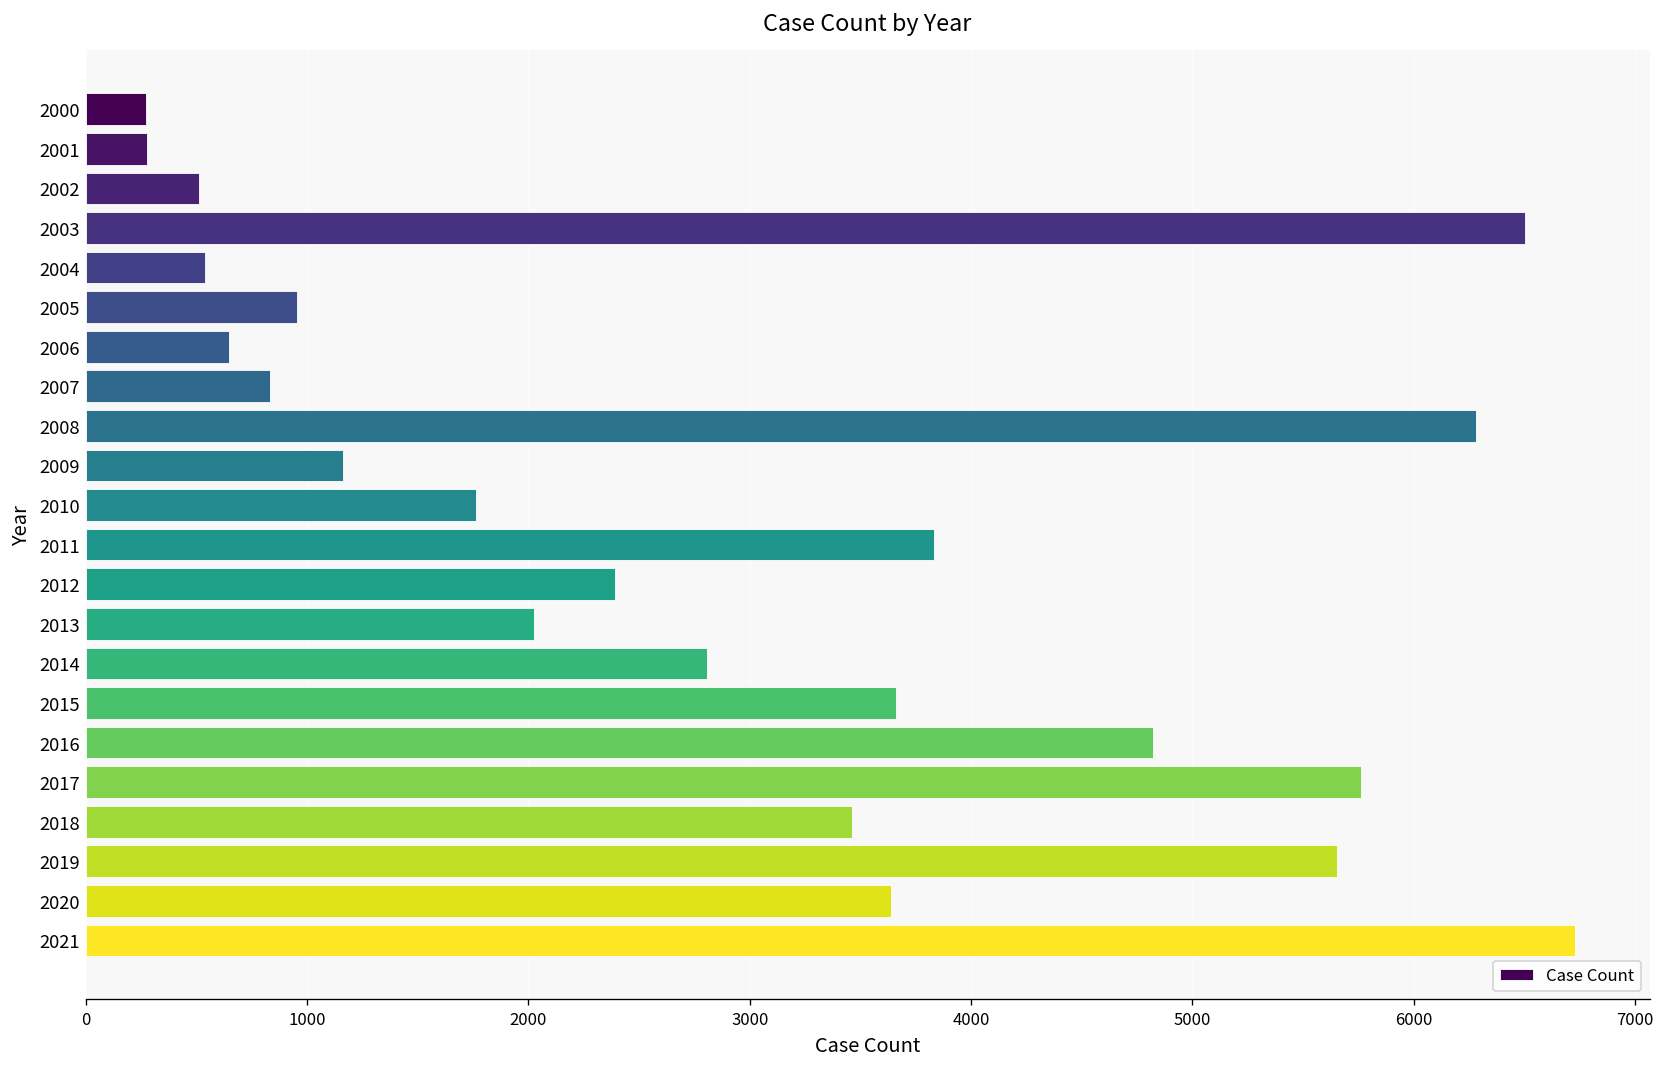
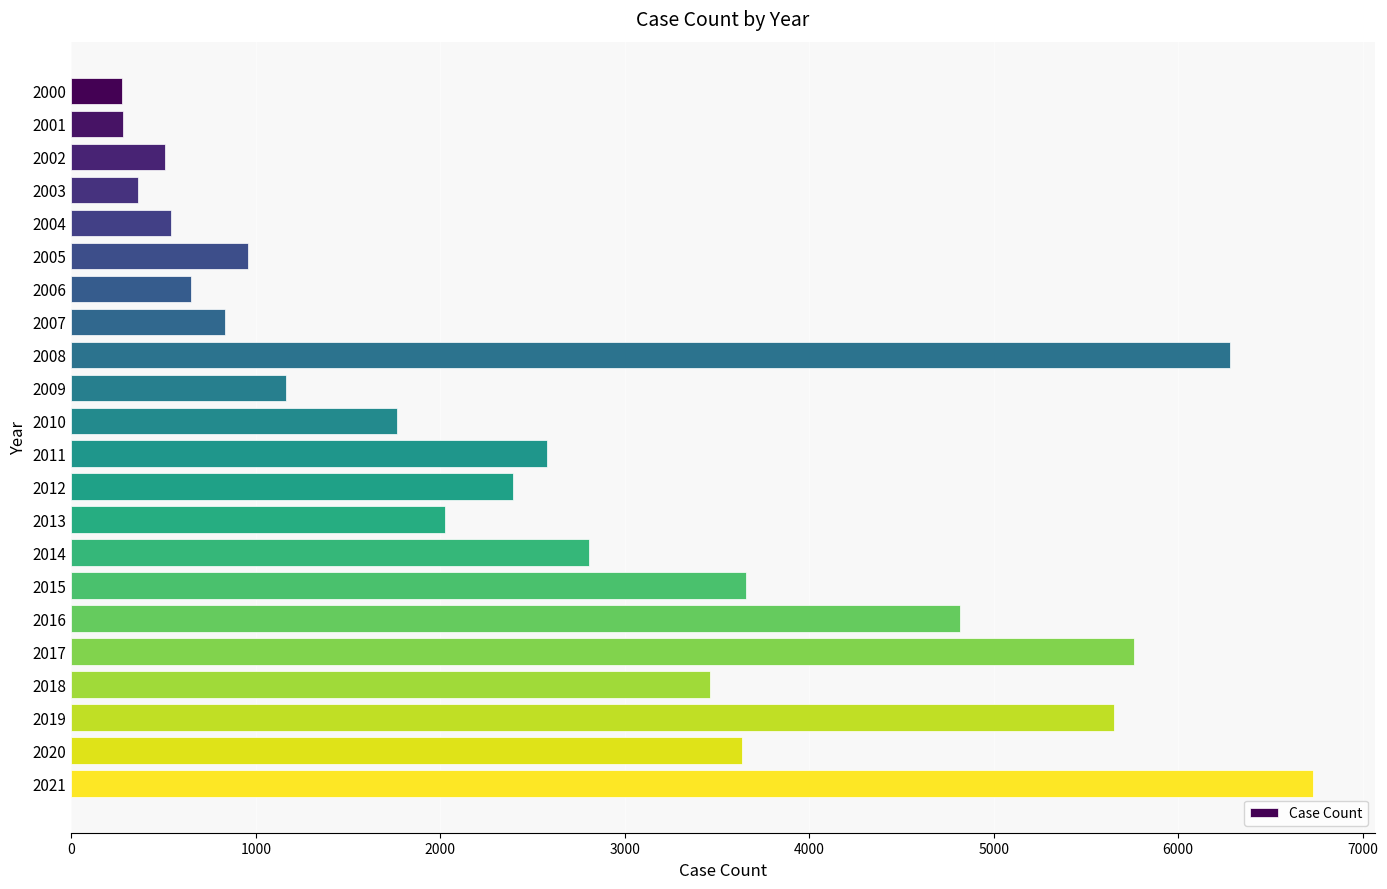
2003: 6500 -> 360
2011: 3830 -> 2580
